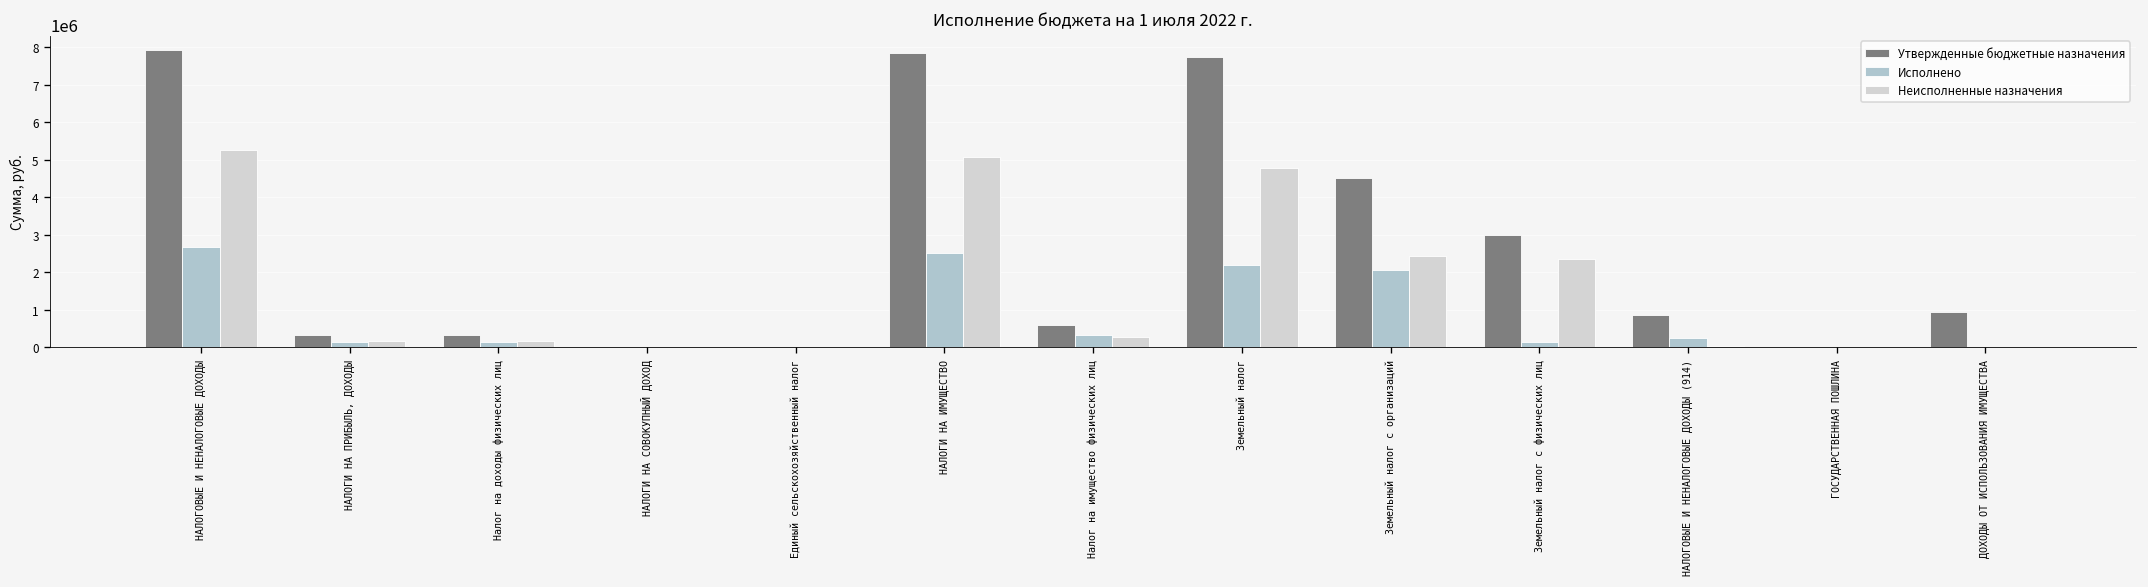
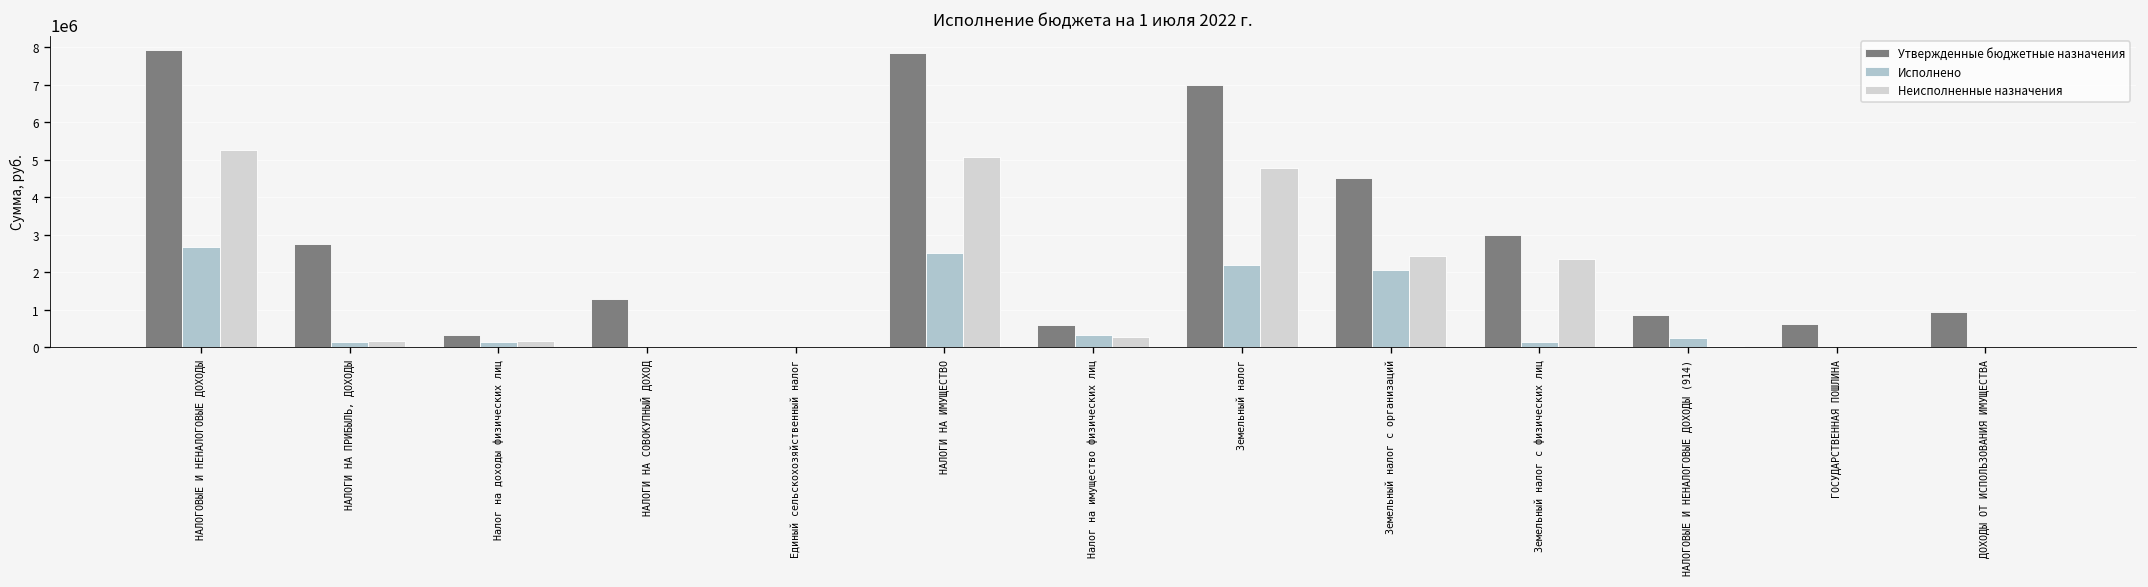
Утвержденные бюджетные назначения, НАЛОГИ НА ПРИБЫЛЬ, ДОХОДЫ: 300000 -> 2800000
Утвержденные бюджетные назначения, НАЛОГИ НА СОВОКУПНЫЙ ДОХОД: 0 -> 1300000
Утвержденные бюджетные назначения, Земельный налог: 7700000 -> 7000000
Утвержденные бюджетные назначения, ГОСУДАРСТВЕННАЯ ПОШЛИНА: 0 -> 600000
